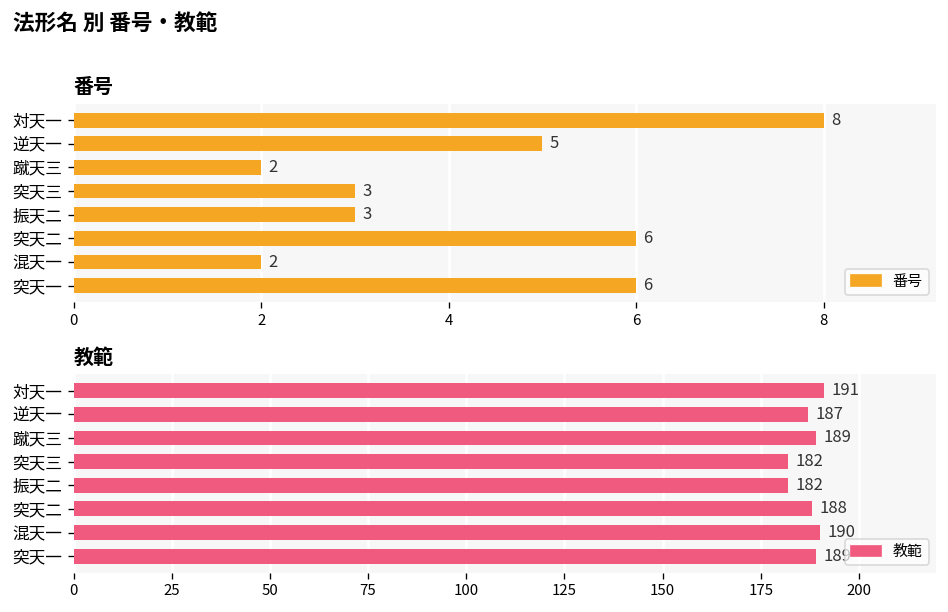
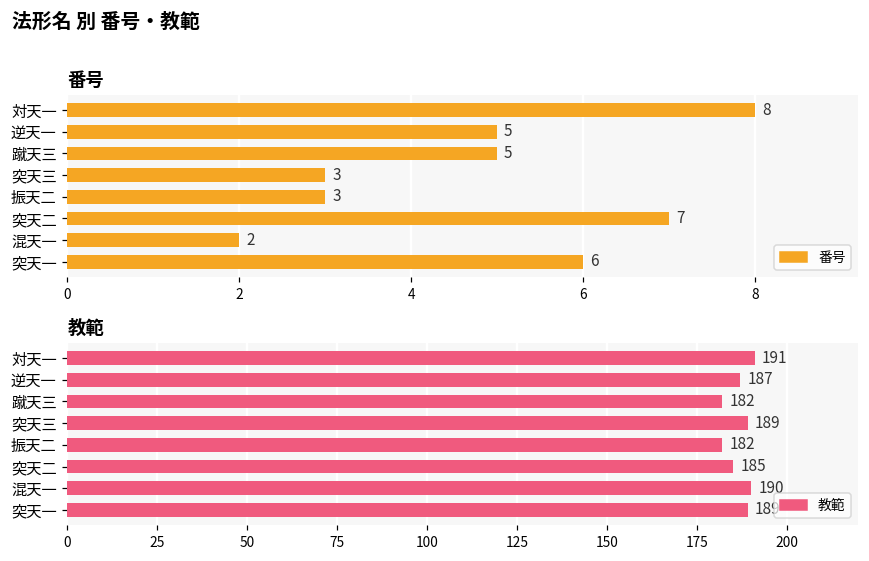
番号, 蹴天三: 2 -> 5
番号, 突天二: 6 -> 7
教範, 蹴天三: 189 -> 182
教範, 突天三: 182 -> 189
教範, 突天二: 188 -> 185
